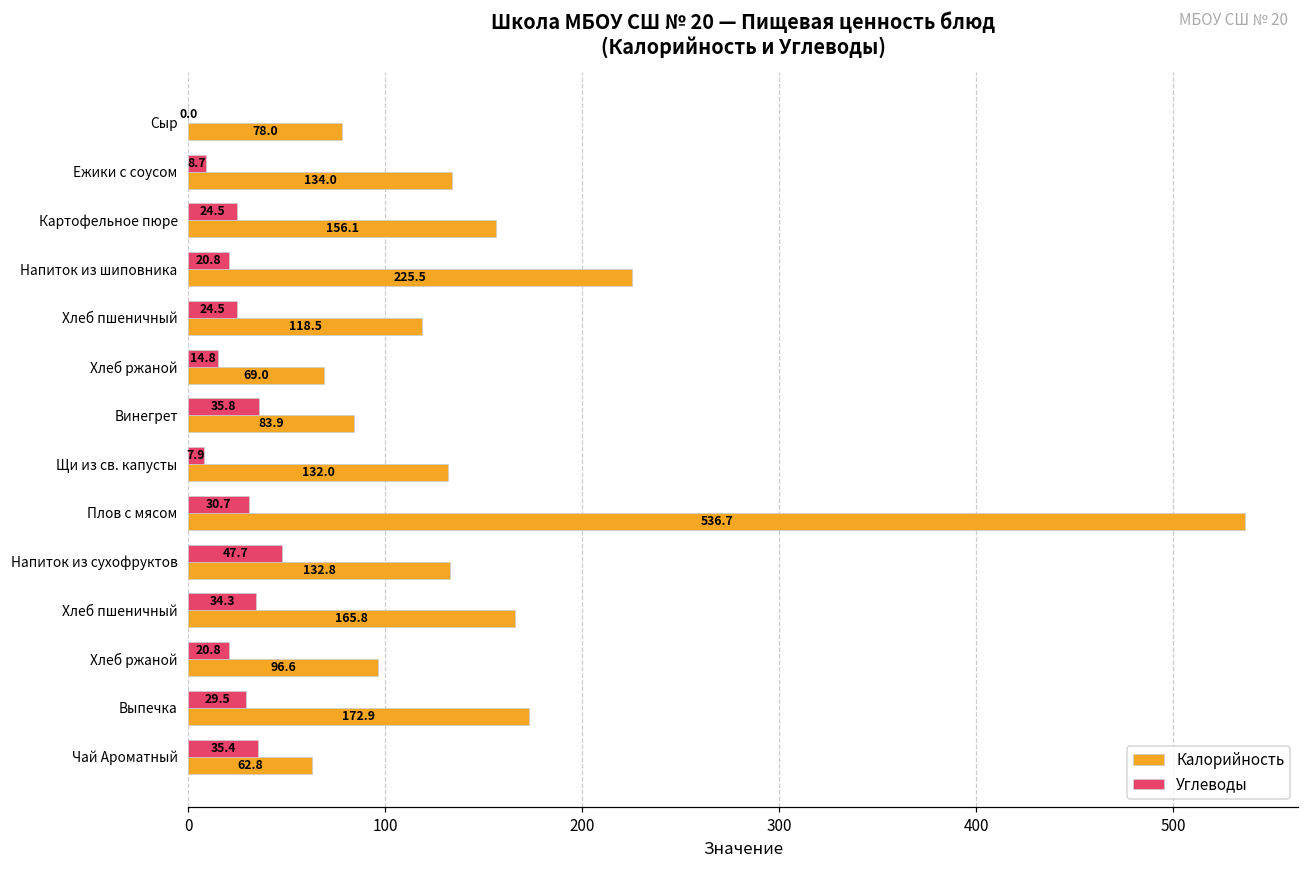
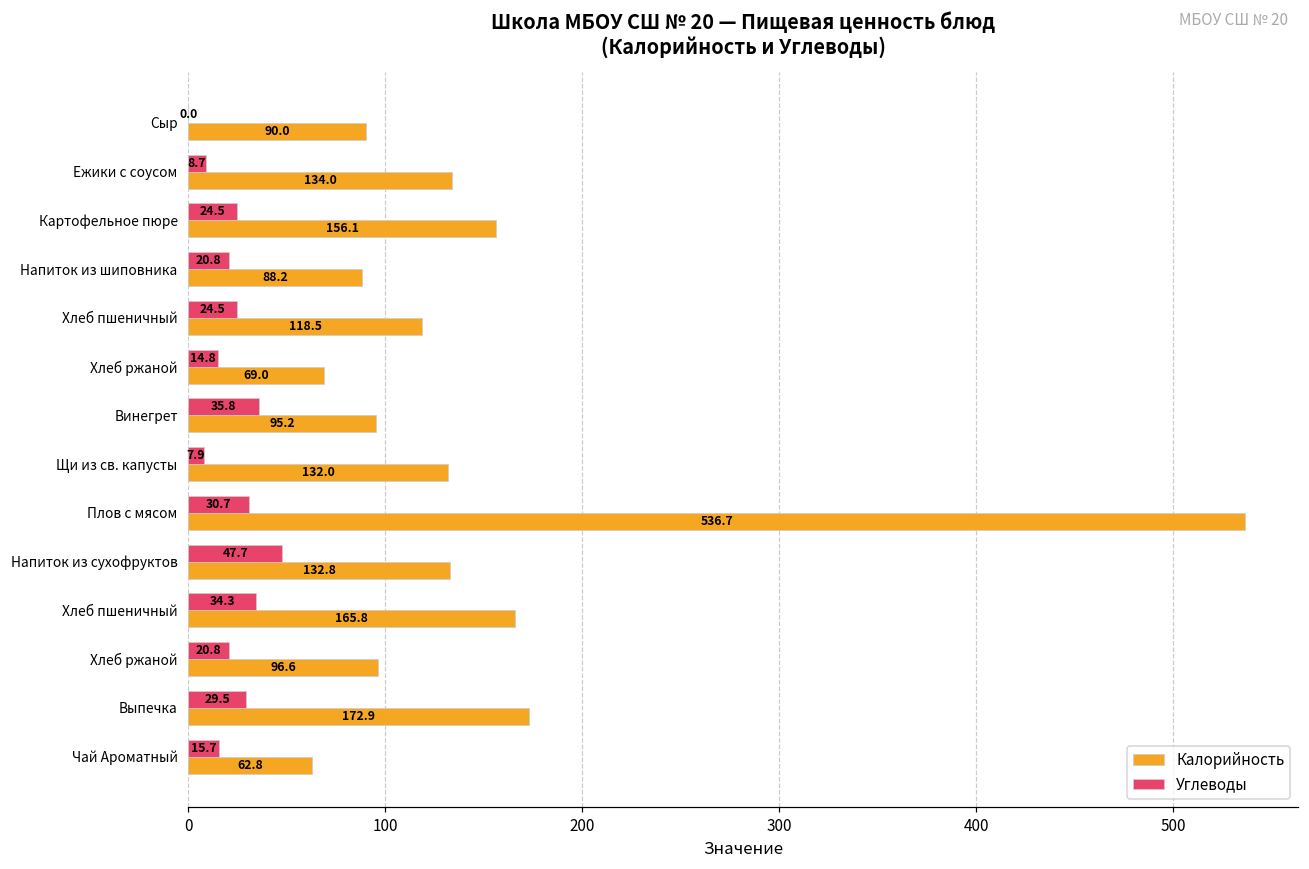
Калорийность, Сыр: 78.0 -> 90.0
Калорийность, Напиток из шиповника: 225.5 -> 88.2
Калорийность, Винегрет: 83.9 -> 95.2
Углеводы, Чай Ароматный: 35.4 -> 15.7
